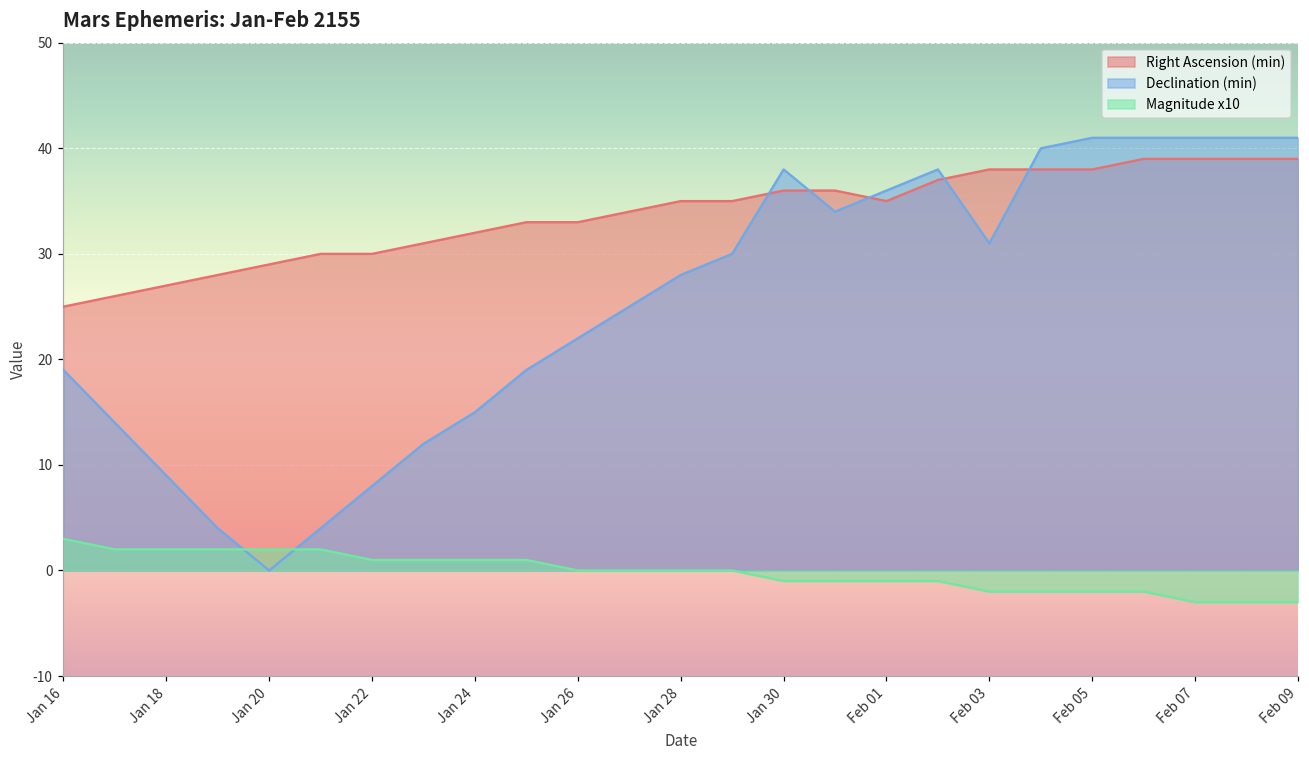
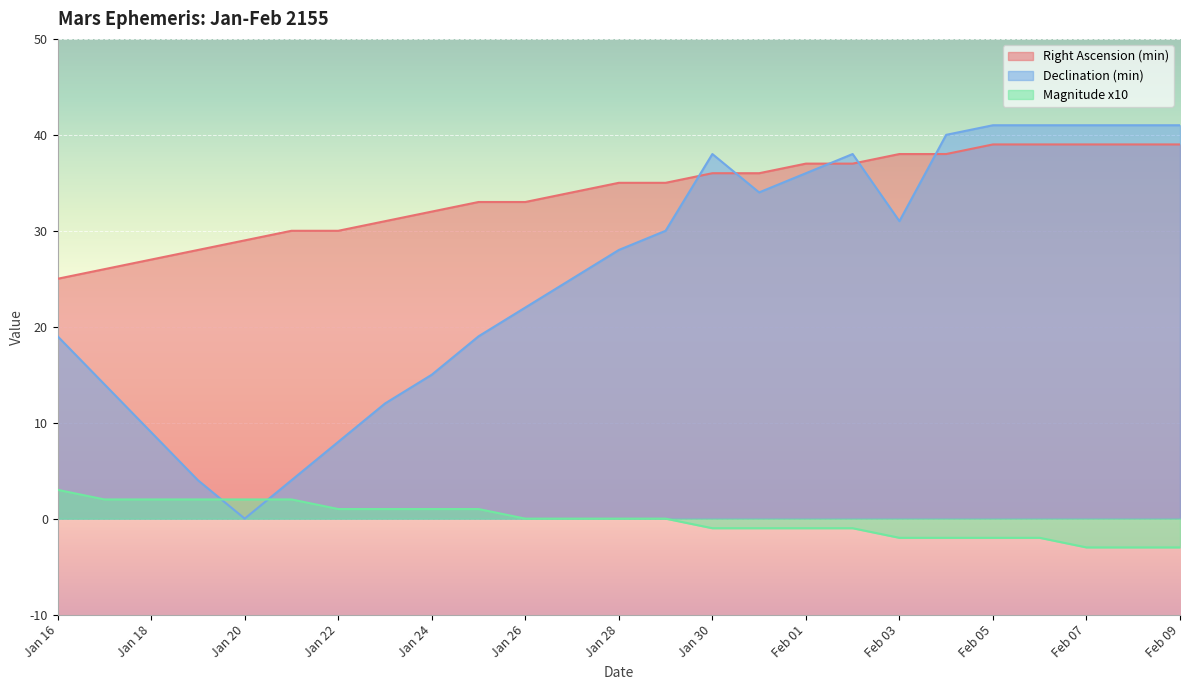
Right Ascension (min), Feb 01: 35 -> 37
Right Ascension (min), Feb 05: 38 -> 39
